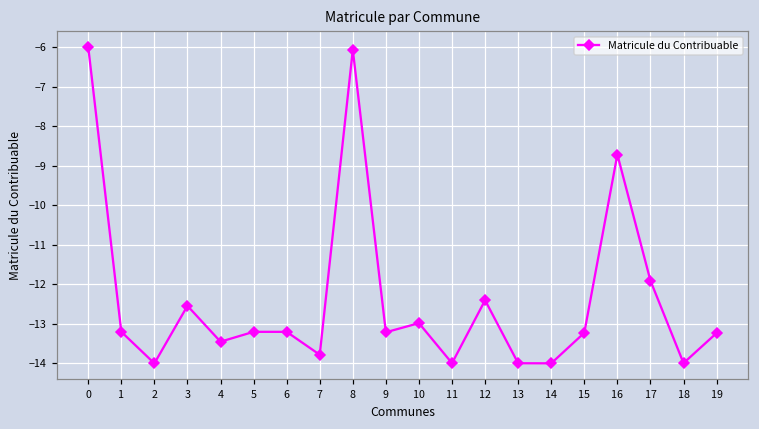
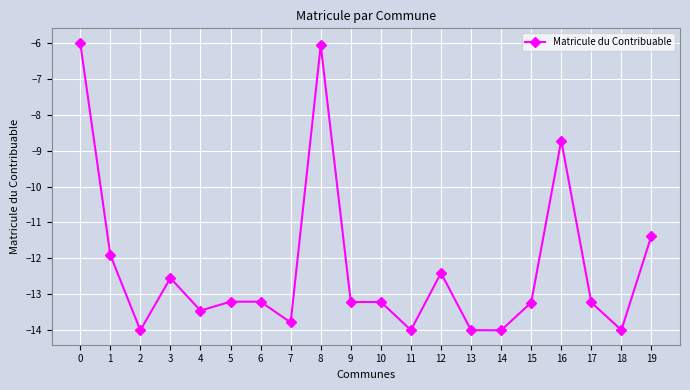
1: -13.2 -> -11.9
10: -13.0 -> -13.2
17: -11.9 -> -13.2
19: -13.2 -> -11.4
